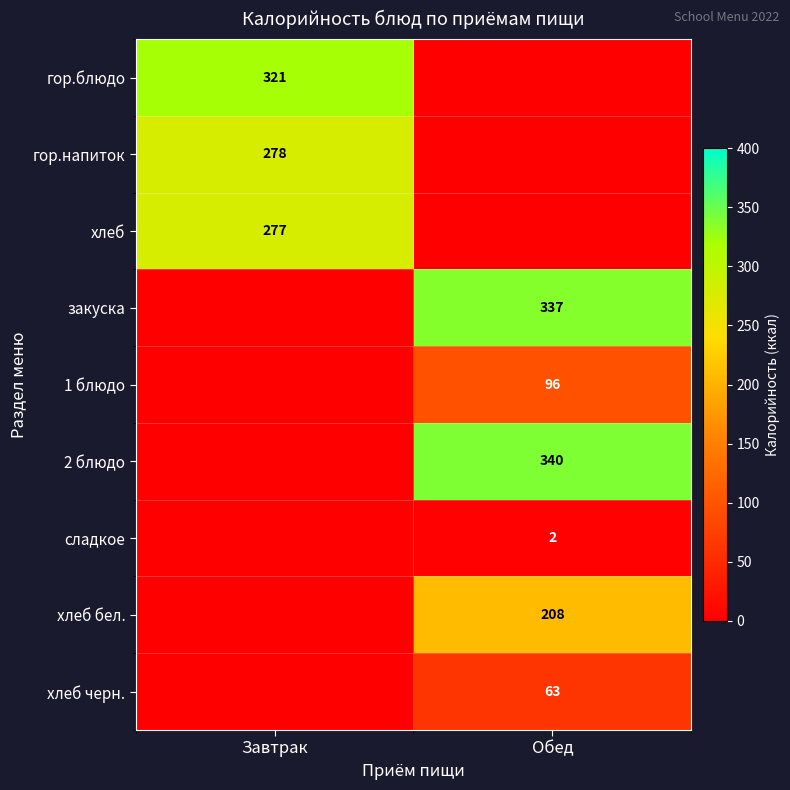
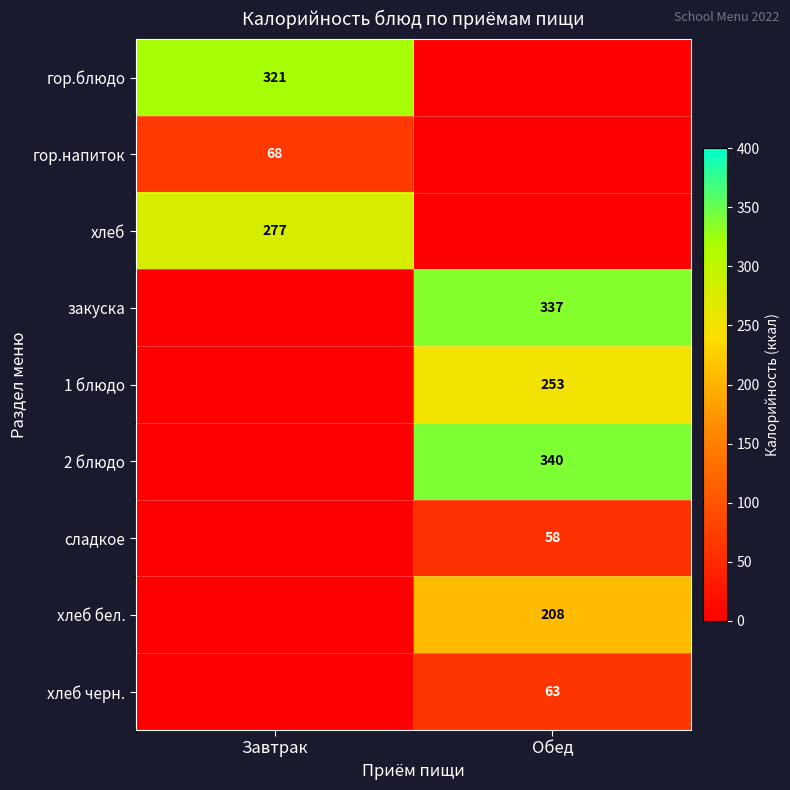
гор.напиток, Завтрак: 278 -> 68
1 блюдо, Обед: 96 -> 253
сладкое, Обед: 2 -> 58
